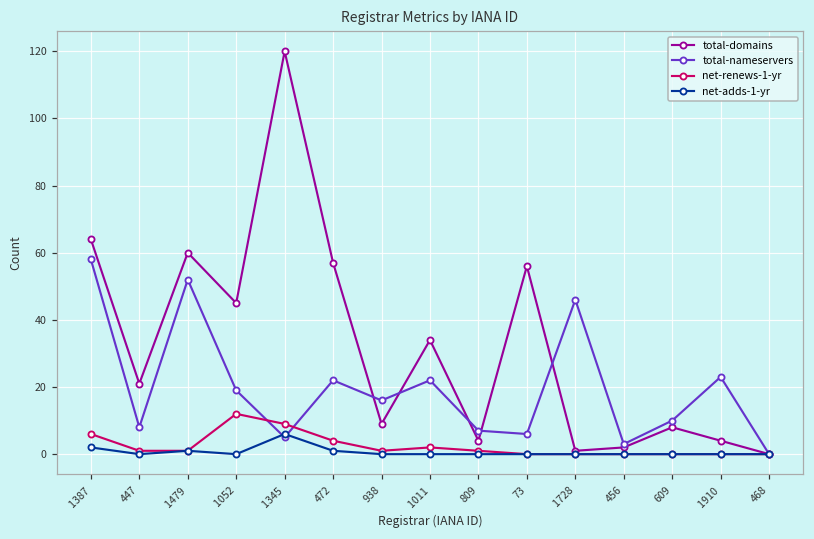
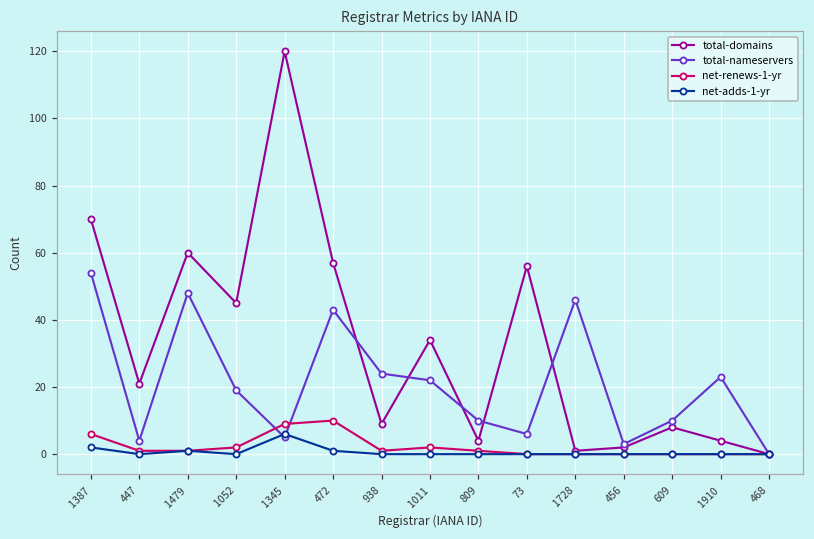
total-domains, 1387: 64 -> 70
total-nameservers, 1387: 58 -> 54
total-nameservers, 447: 8 -> 4
total-nameservers, 1479: 52 -> 48
net-renews-1-yr, 1052: 12 -> 2
total-nameservers, 472: 22 -> 43
net-renews-1-yr, 472: 4 -> 10
total-nameservers, 938: 16 -> 24
total-nameservers, 809: 7 -> 10
